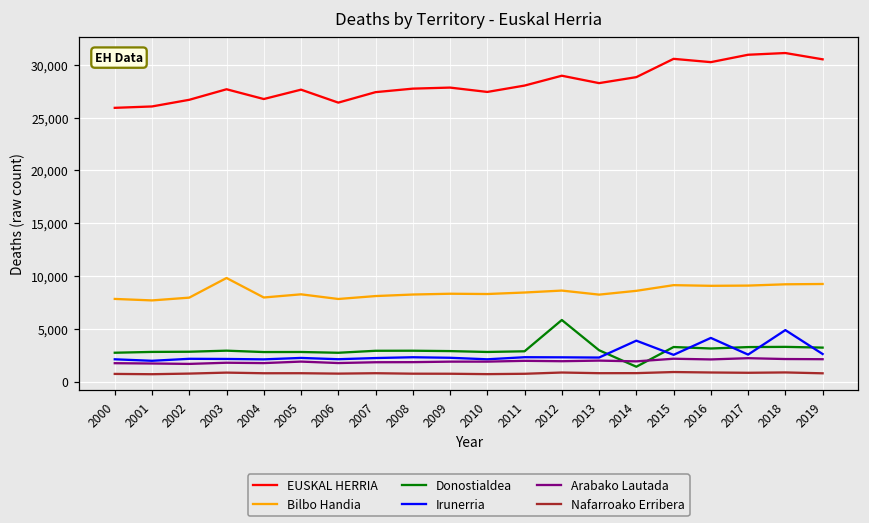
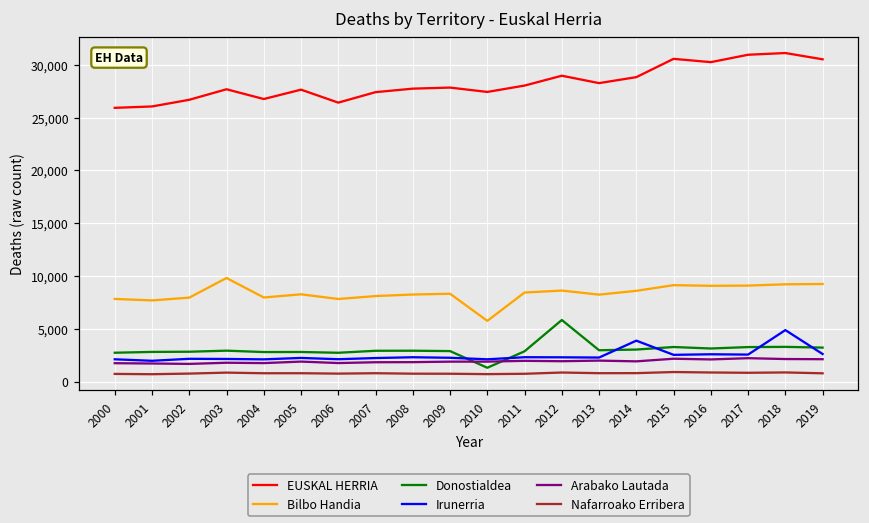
Bilbo Handia, 2010: 8,000 -> 6,000
Donostialdea, 2010: 3,000 -> 1,000
Donostialdea, 2014: 1,000 -> 3,000
Irunerria, 2016: 4,000 -> 3,000
